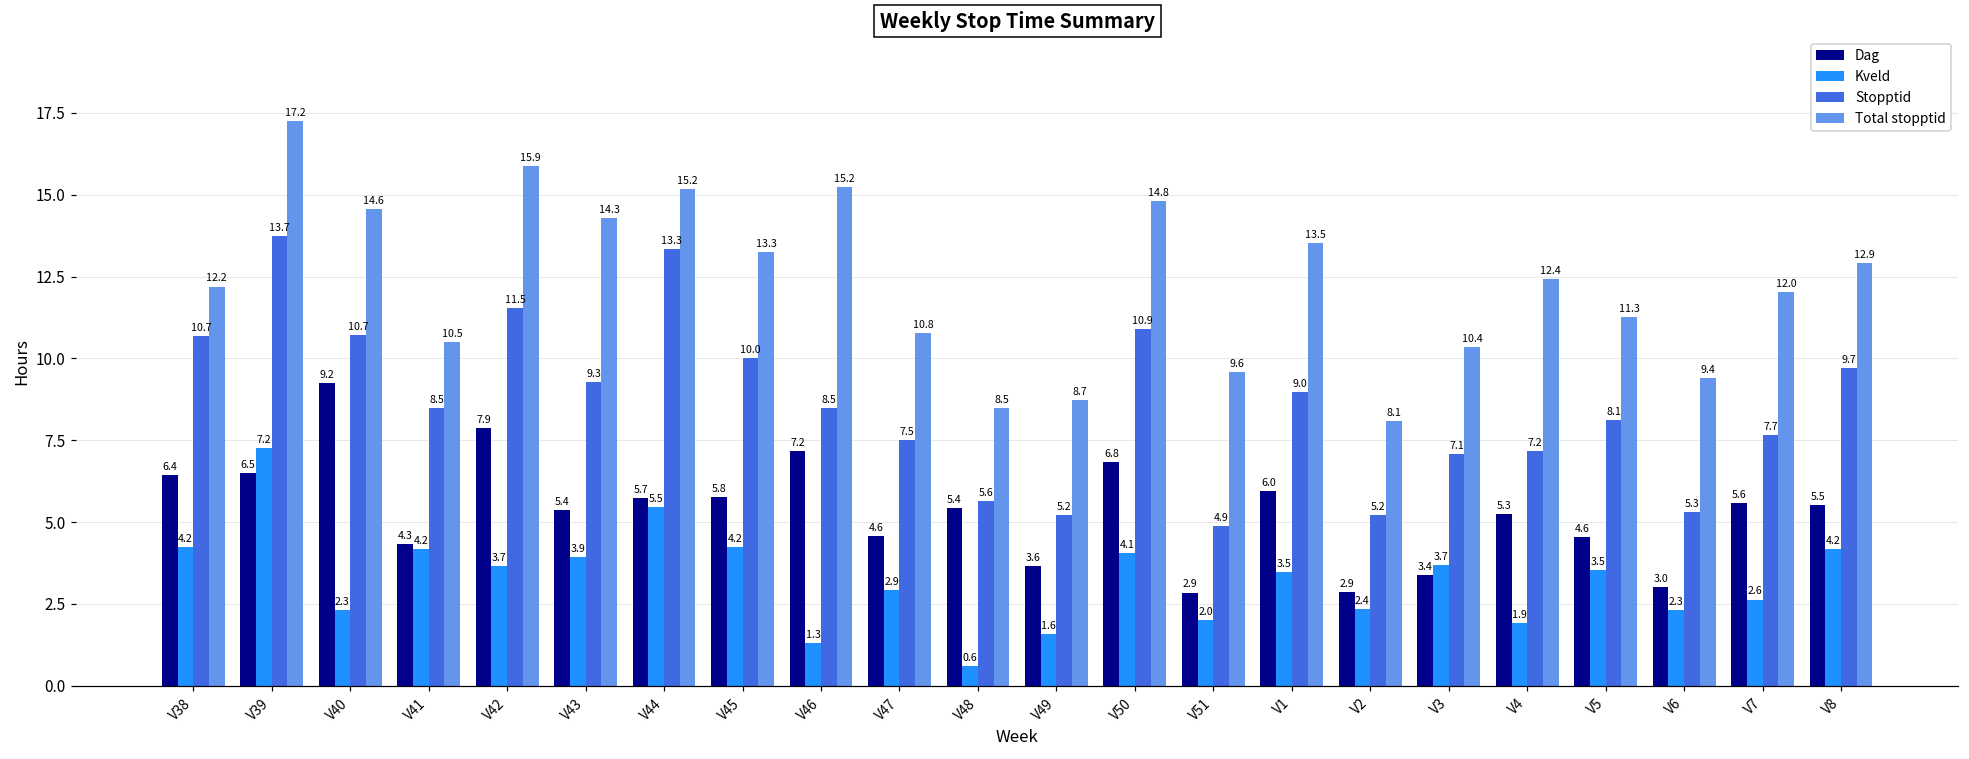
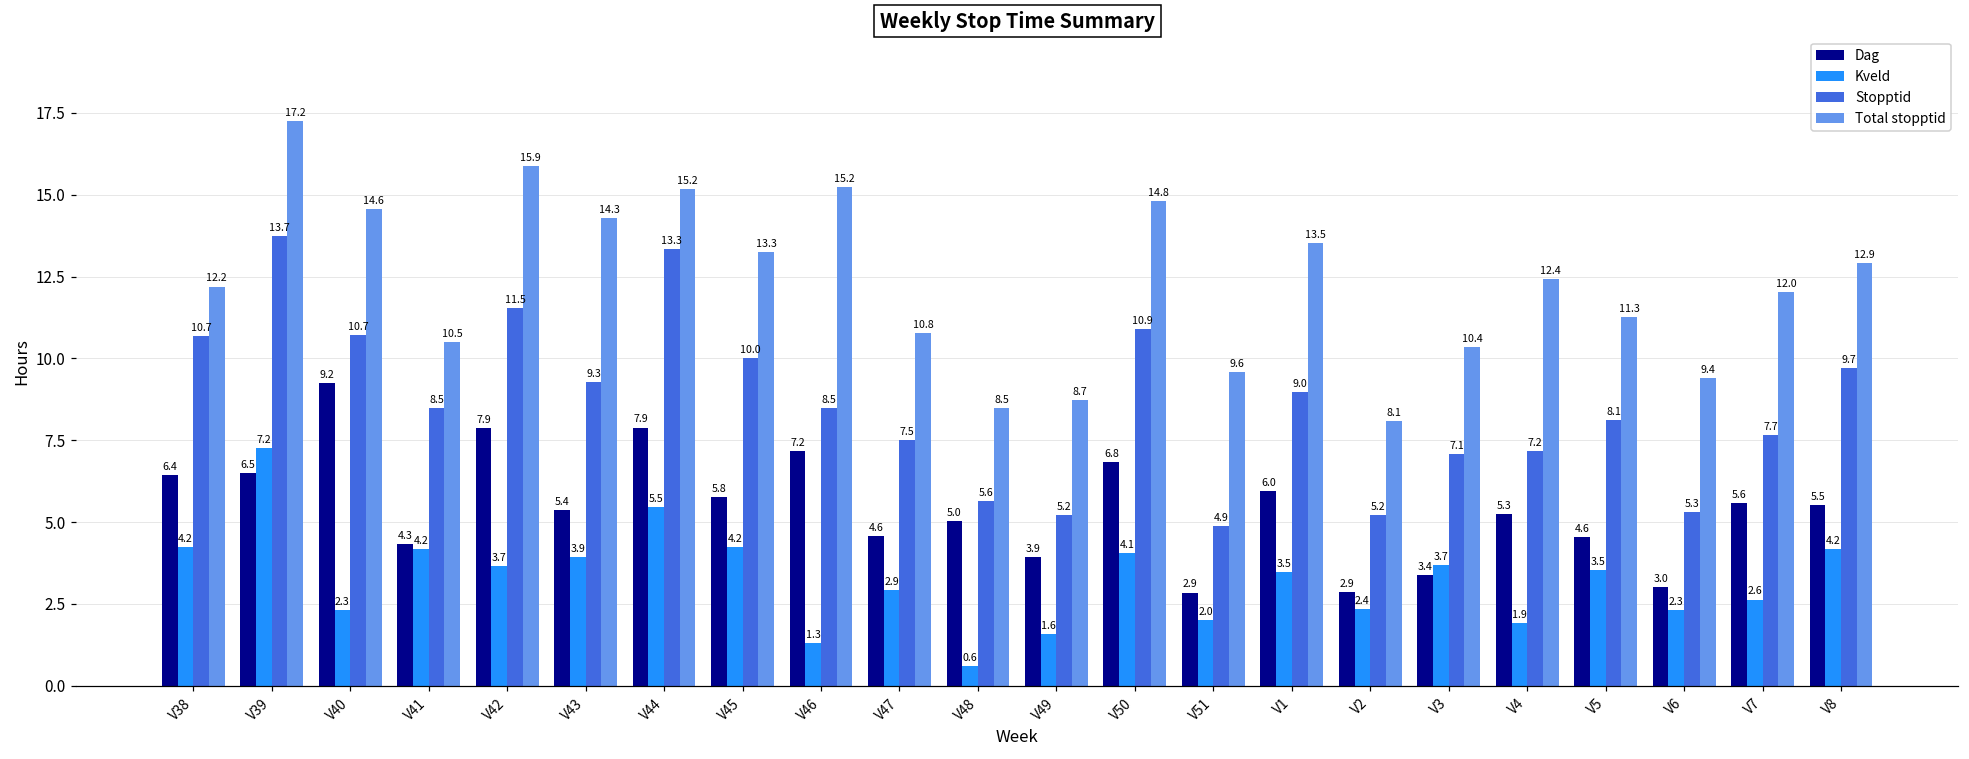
Dag, V44: 5.7 -> 7.9
Dag, V48: 5.4 -> 5.0
Dag, V49: 3.6 -> 3.9
